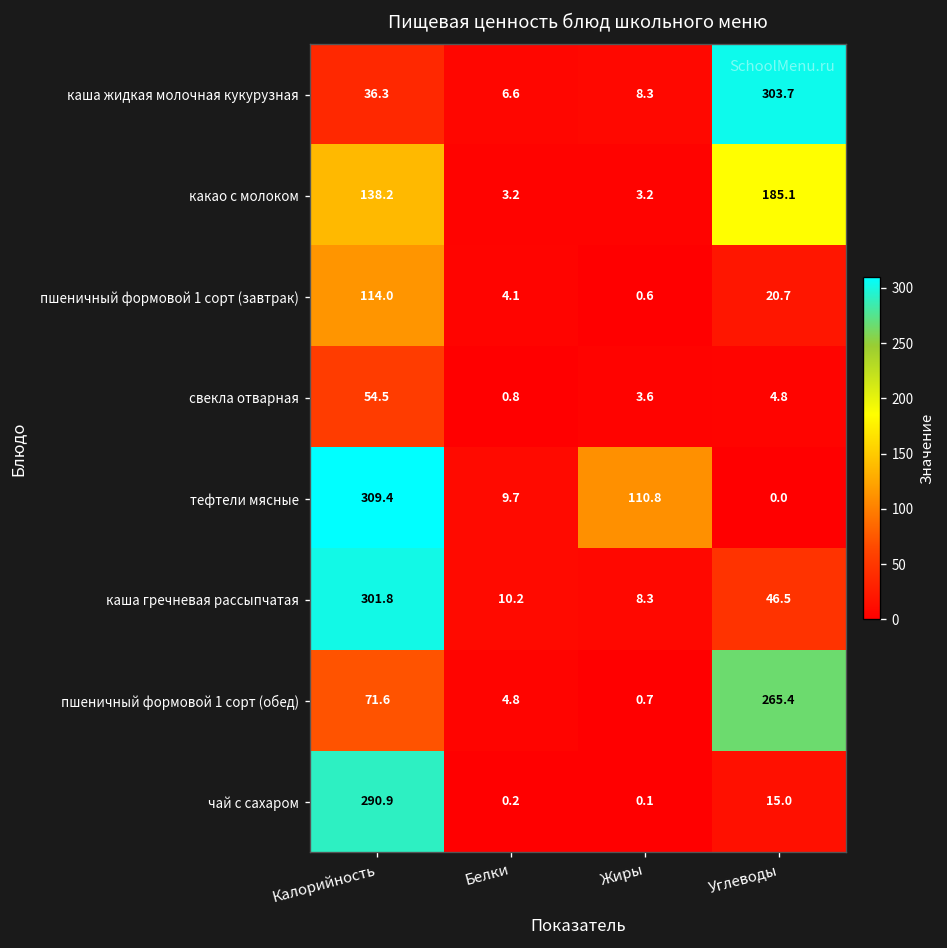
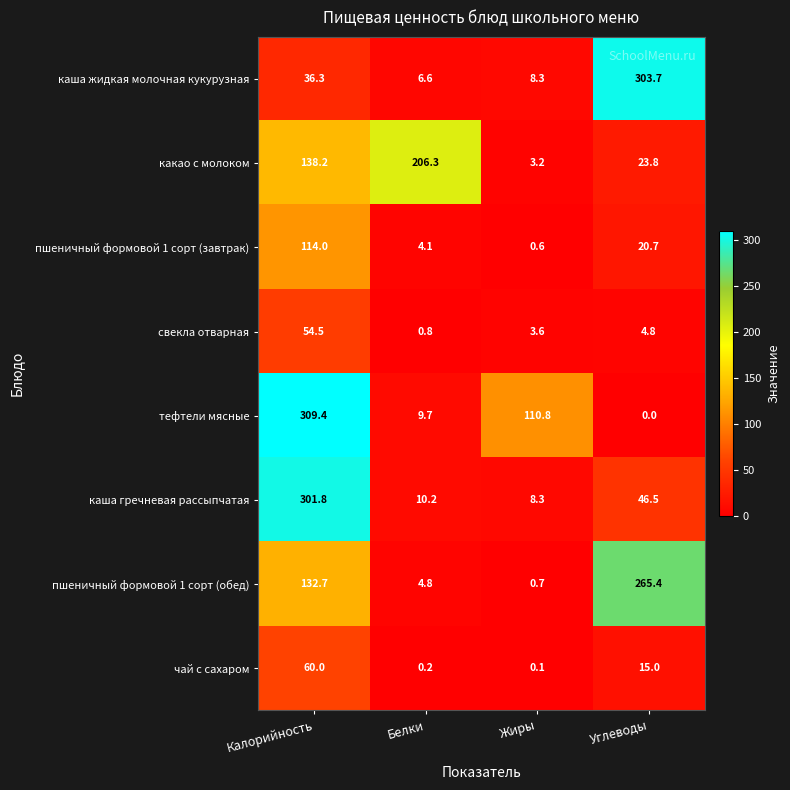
какао с молоком, Белки: 3.2 -> 206.3
какао с молоком, Углеводы: 185.1 -> 23.8
пшеничный формовой 1 сорт (обед), Калорийность: 71.6 -> 132.7
чай с сахаром, Калорийность: 290.9 -> 60.0
